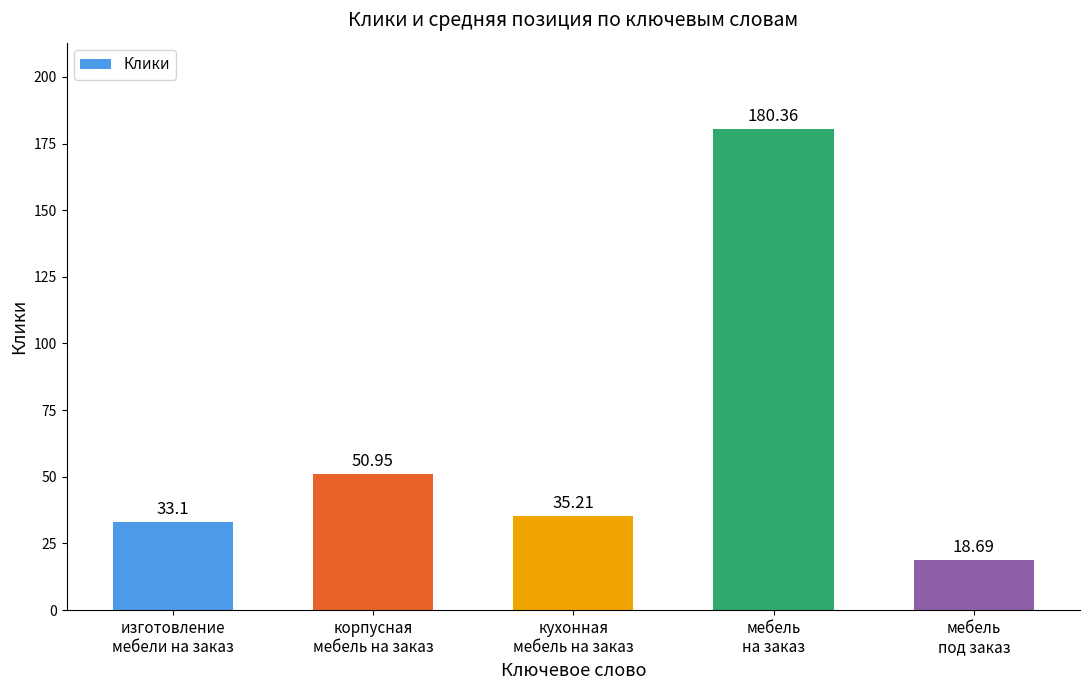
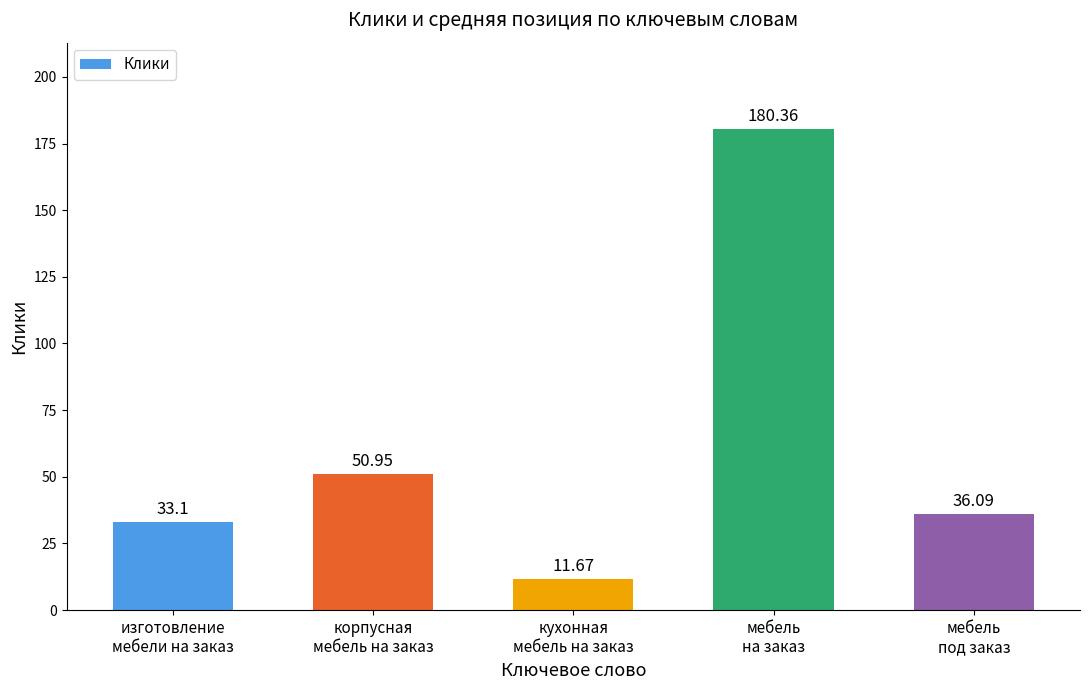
кухонная мебель на заказ: 35.21 -> 11.67
мебель под заказ: 18.69 -> 36.09
